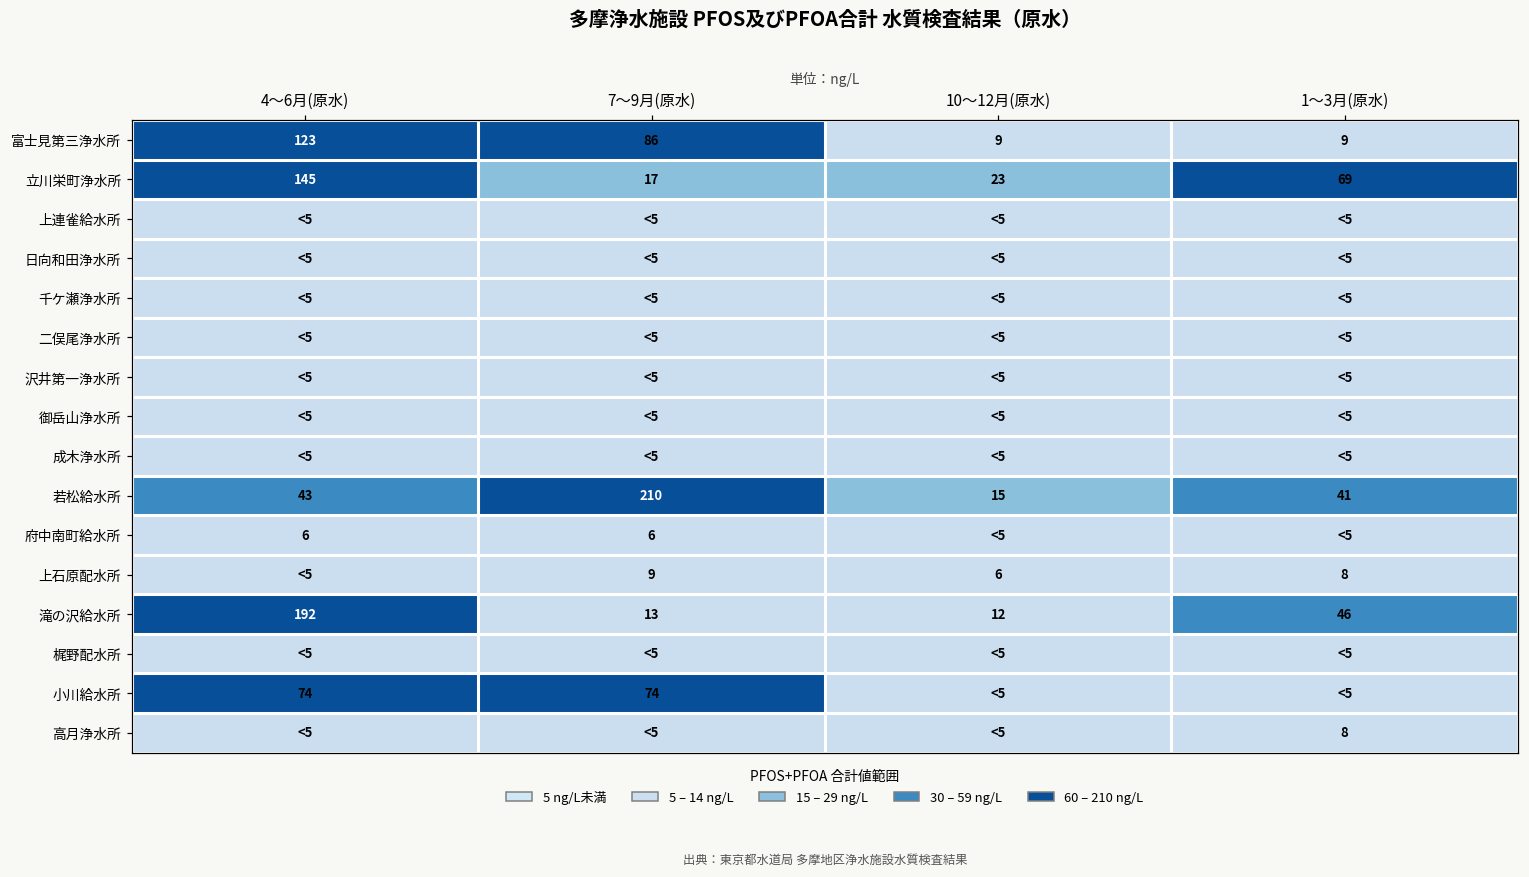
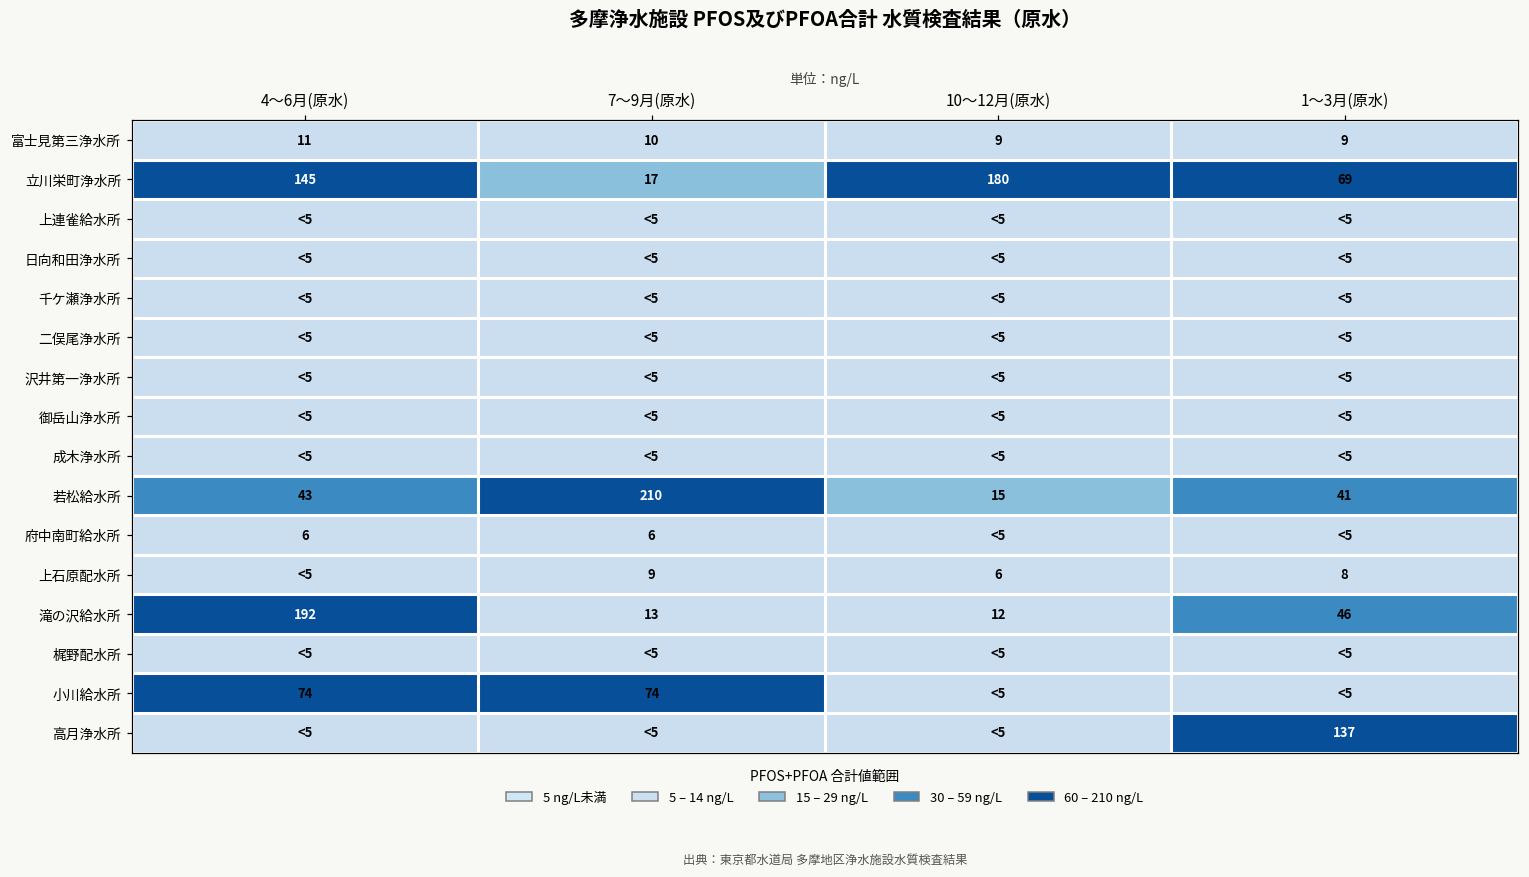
富士見第三浄水所, 4～6月(原水): 123 -> 11
富士見第三浄水所, 7～9月(原水): 86 -> 10
立川栄町浄水所, 10～12月(原水): 23 -> 180
高月浄水所, 1～3月(原水): 8 -> 137
